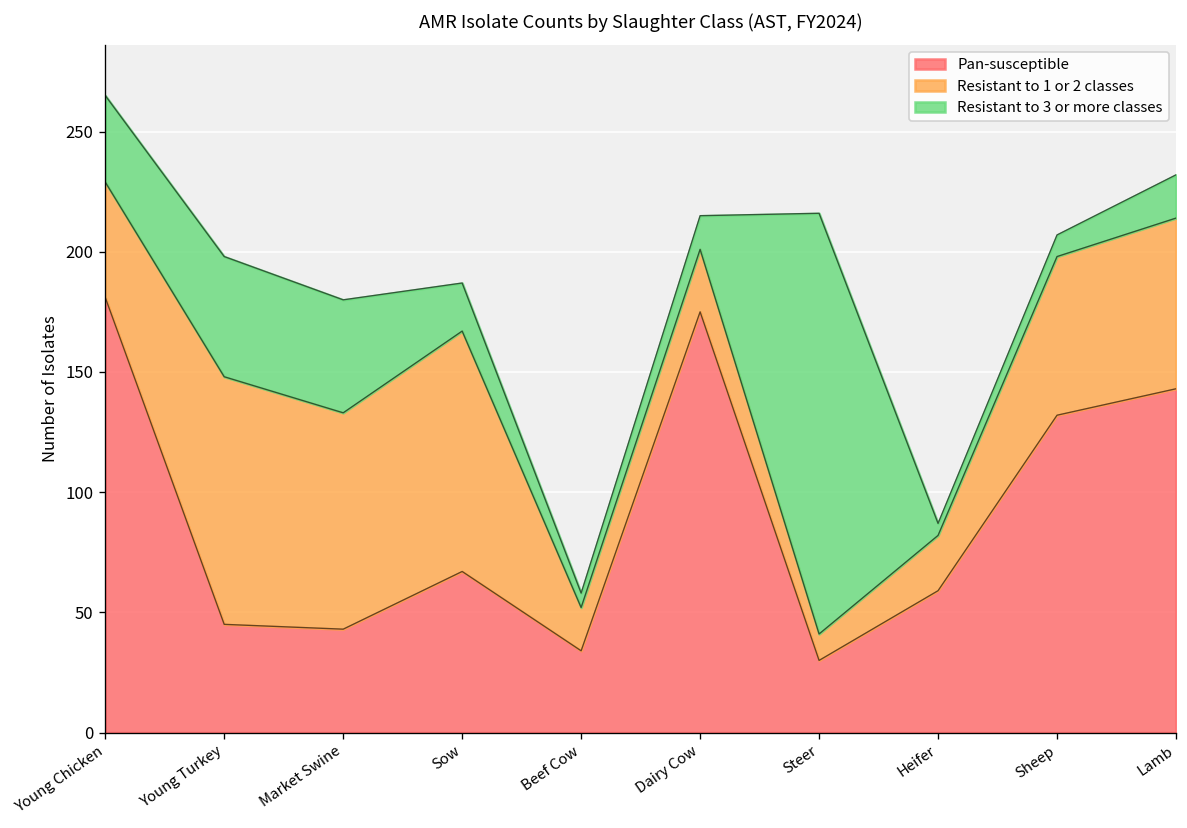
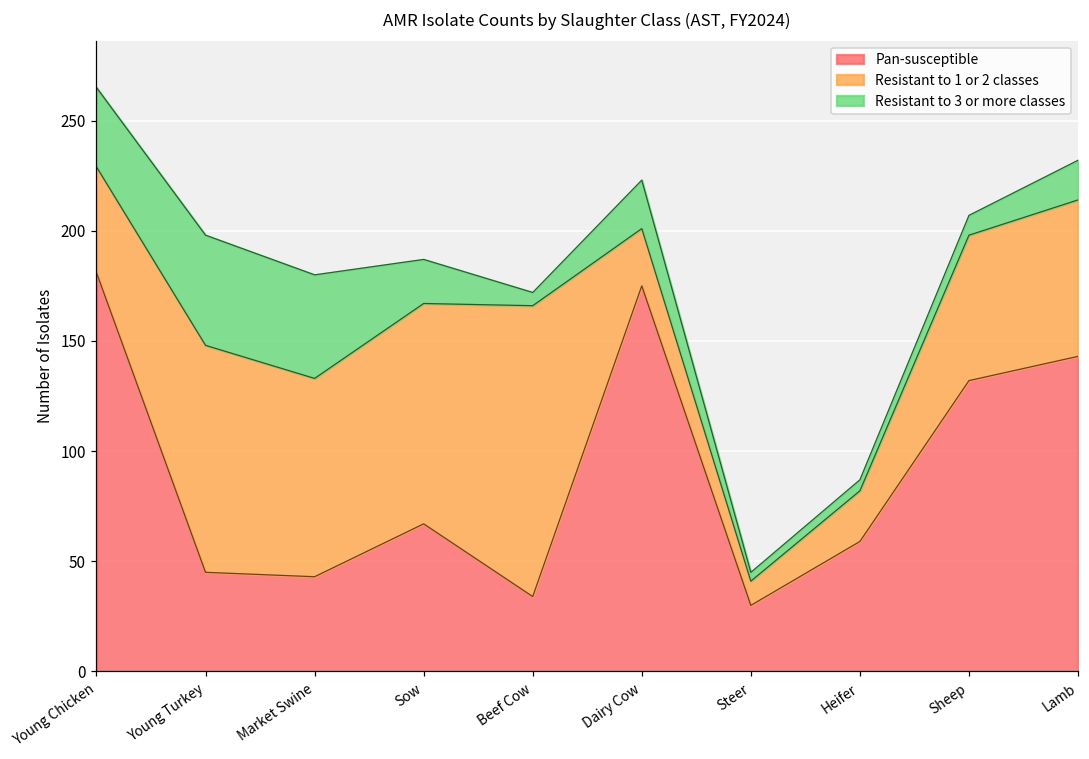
Resistant to 1 or 2 classes, Beef Cow: 18 -> 132
Resistant to 3 or more classes, Dairy Cow: 14 -> 22
Resistant to 3 or more classes, Steer: 175 -> 4
